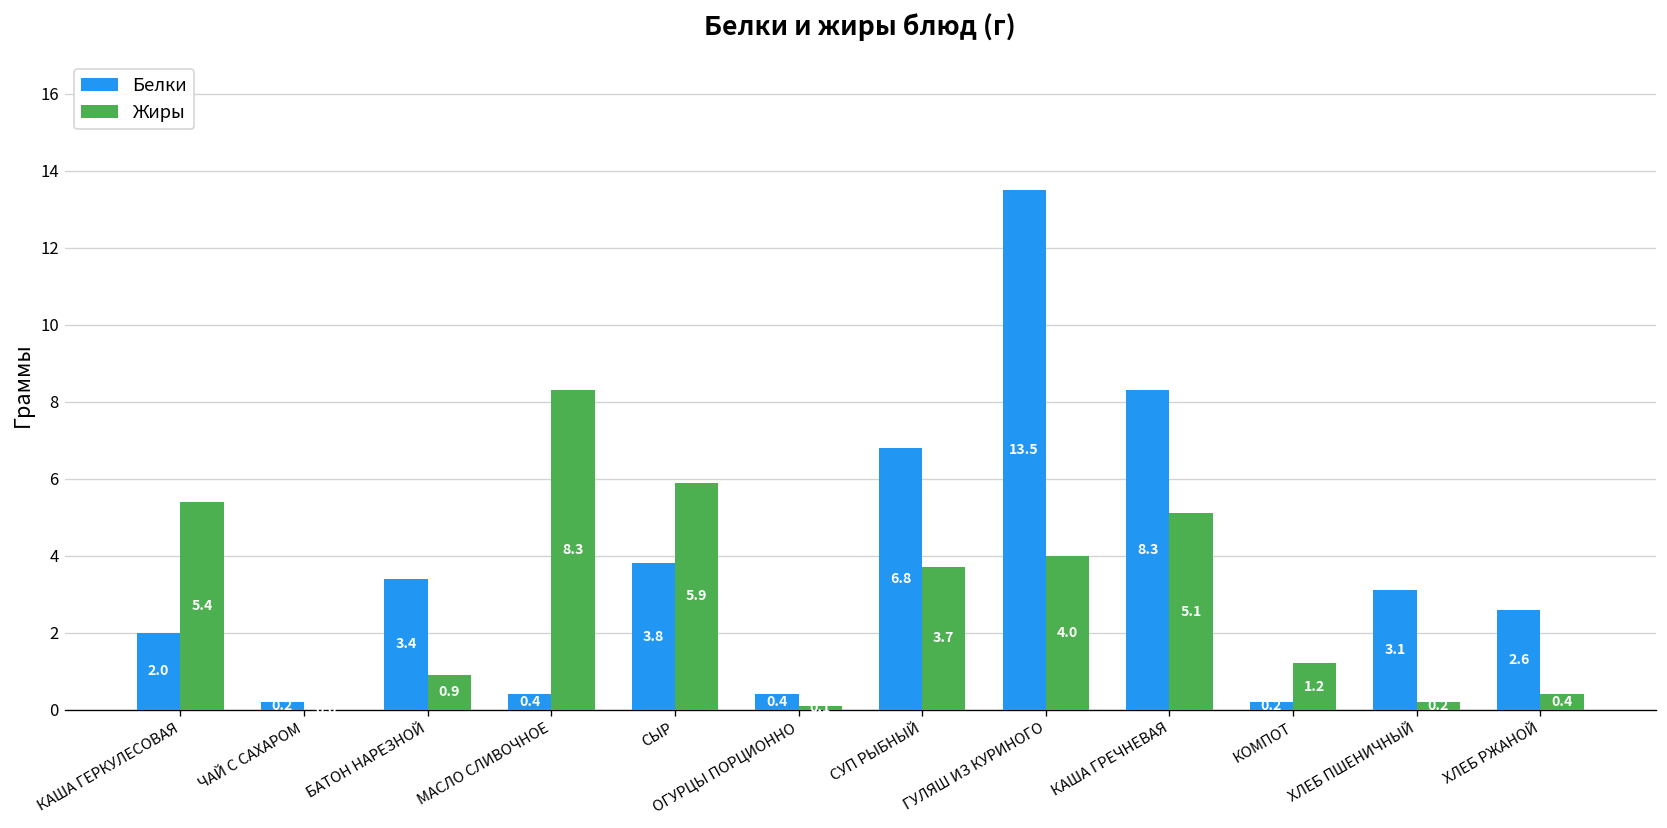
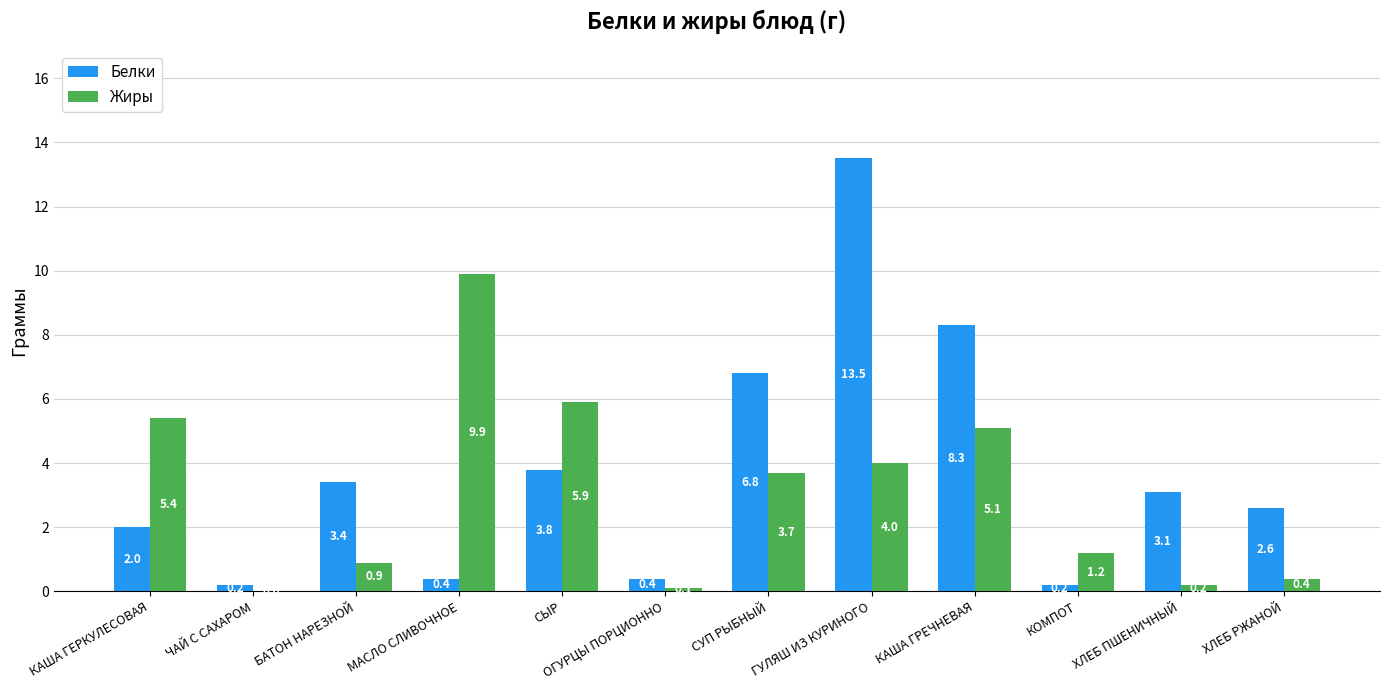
Жиры, МАСЛО СЛИВОЧНОЕ: 8.3 -> 9.9
